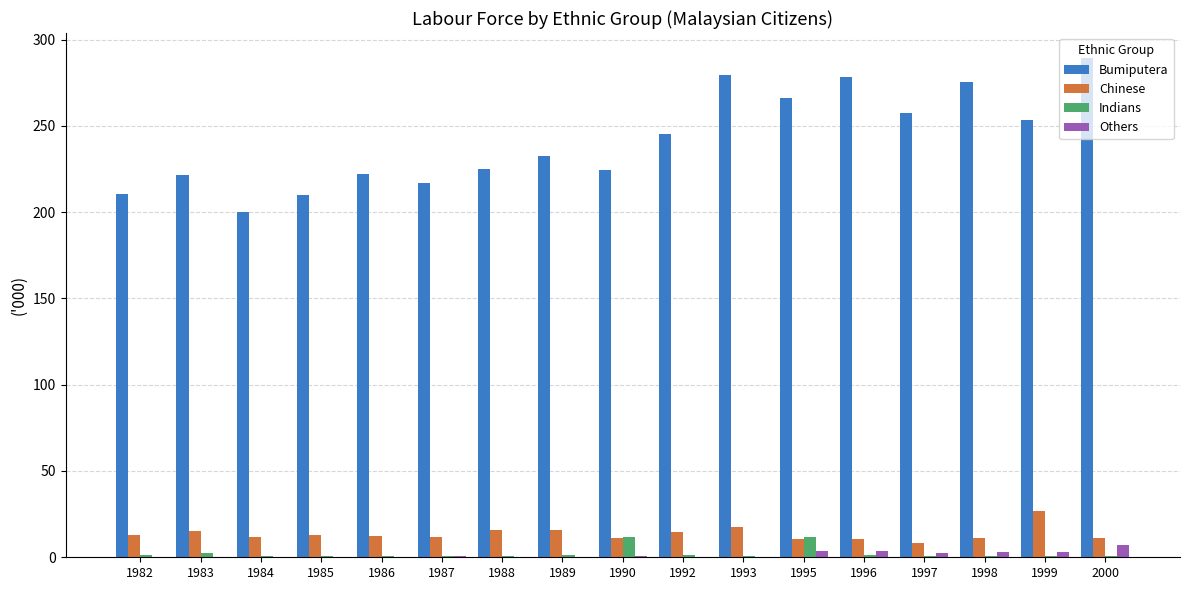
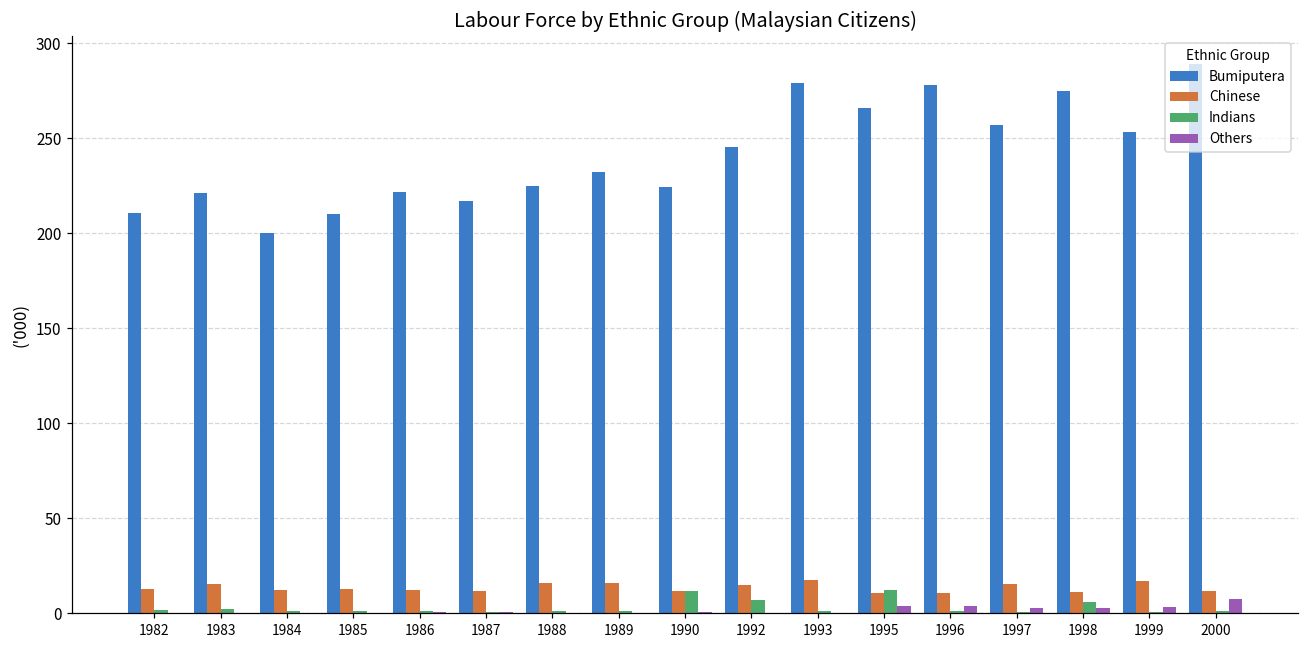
Indians, 1992: 1 -> 7
Chinese, 1997: 8 -> 15
Indians, 1998: 1 -> 6
Chinese, 1999: 27 -> 17
